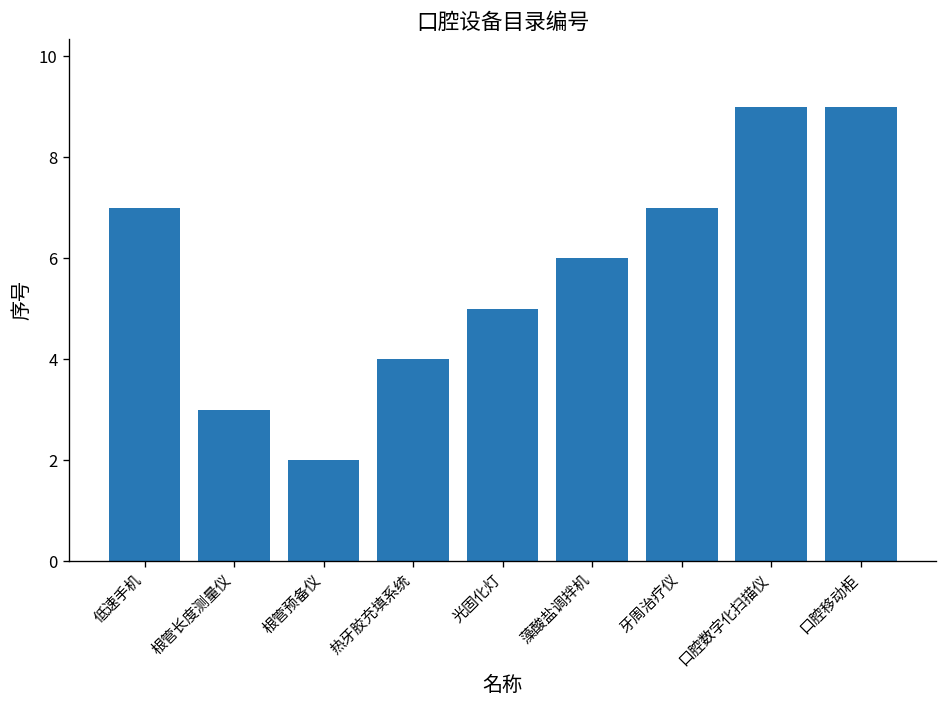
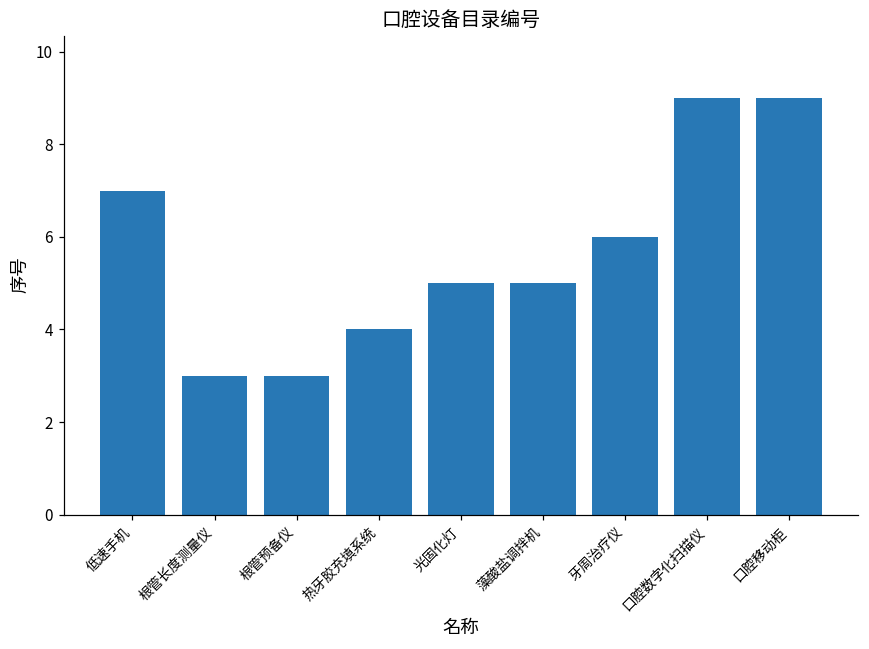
根管预备仪: 2 -> 3
藻酸盐调拌机: 6 -> 5
牙周治疗仪: 7 -> 6
